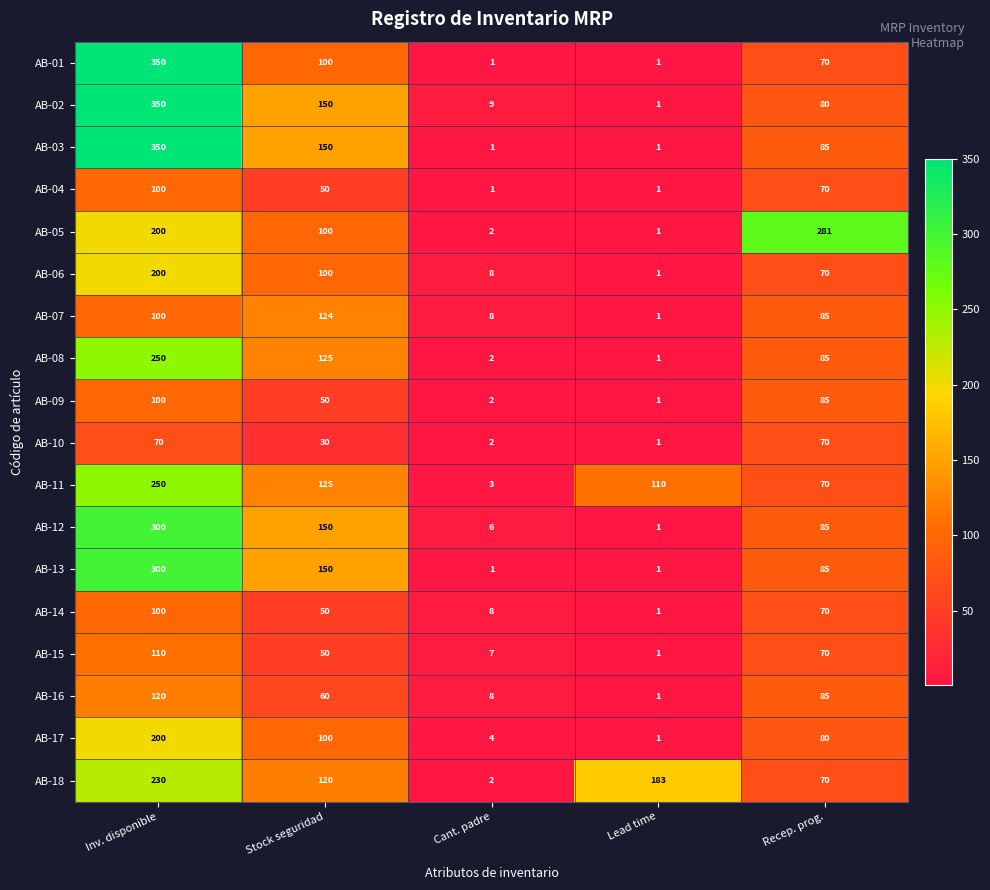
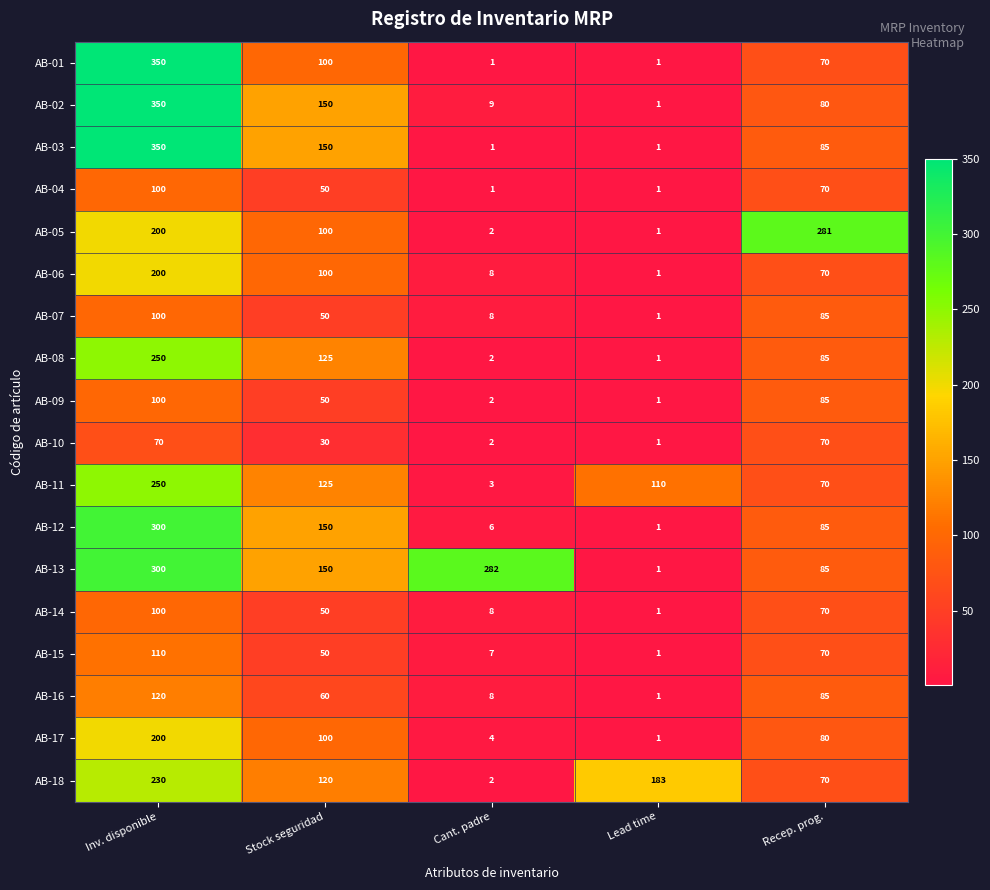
AB-07, Stock seguridad: 124 -> 50
AB-13, Cant. padre: 1 -> 282
